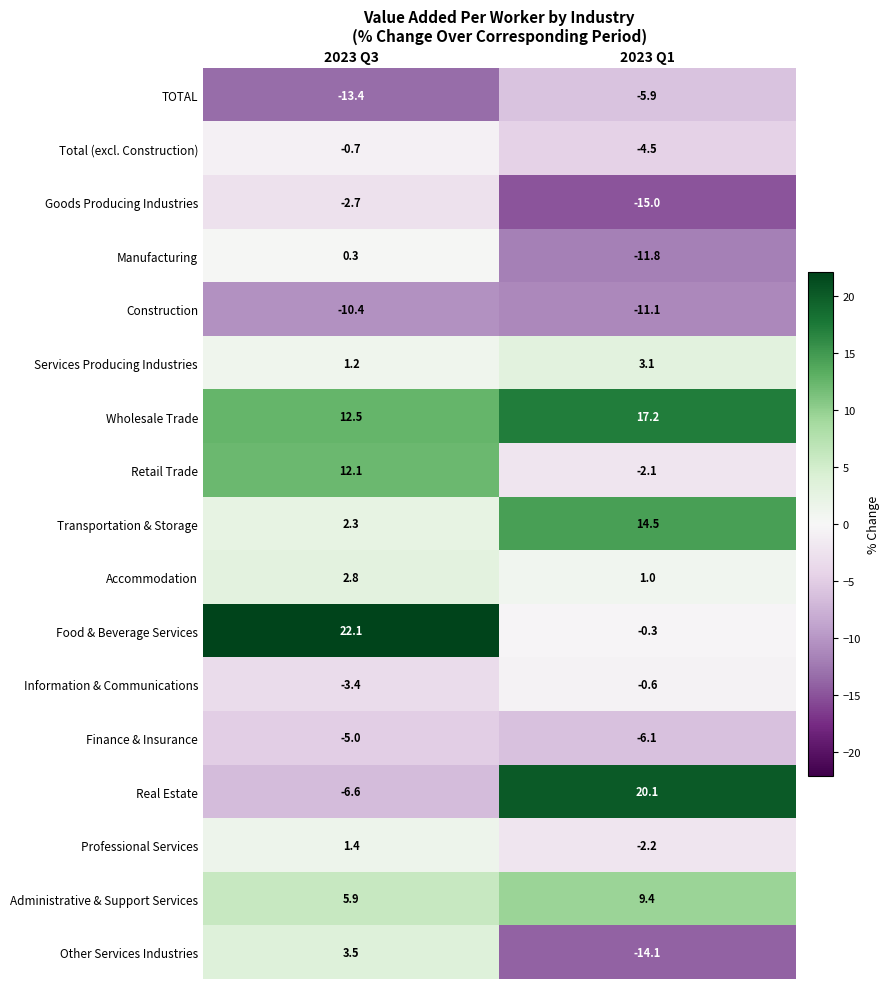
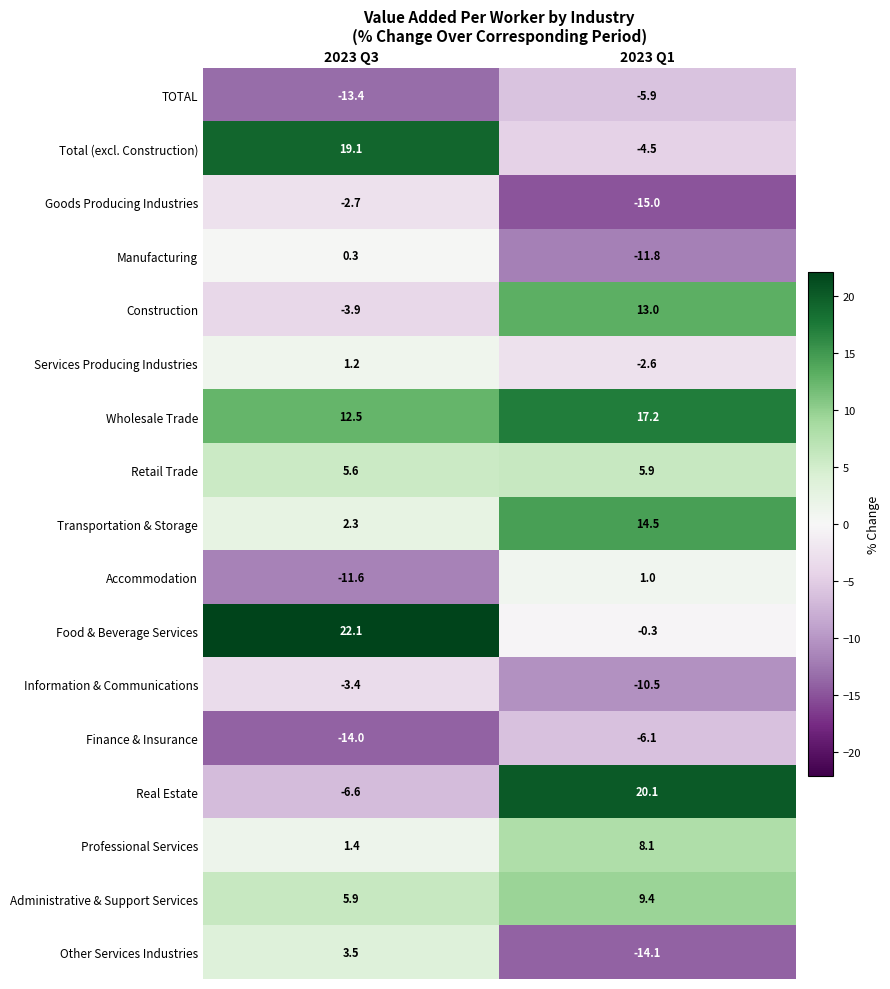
Total (excl. Construction), 2023 Q3: -0.7 -> 19.1
Construction, 2023 Q3: -10.4 -> -3.9
Construction, 2023 Q1: -11.1 -> 13.0
Services Producing Industries, 2023 Q1: 3.1 -> -2.6
Retail Trade, 2023 Q3: 12.1 -> 5.6
Retail Trade, 2023 Q1: -2.1 -> 5.9
Accommodation, 2023 Q3: 2.8 -> -11.6
Information & Communications, 2023 Q1: -0.6 -> -10.5
Finance & Insurance, 2023 Q3: -5.0 -> -14.0
Professional Services, 2023 Q1: -2.2 -> 8.1
